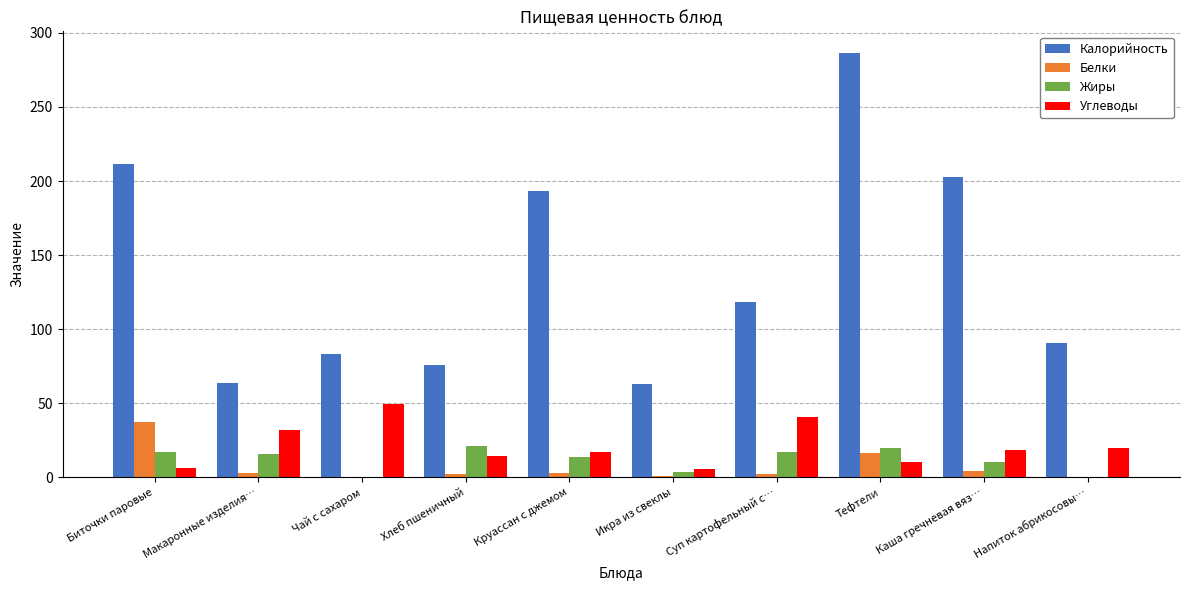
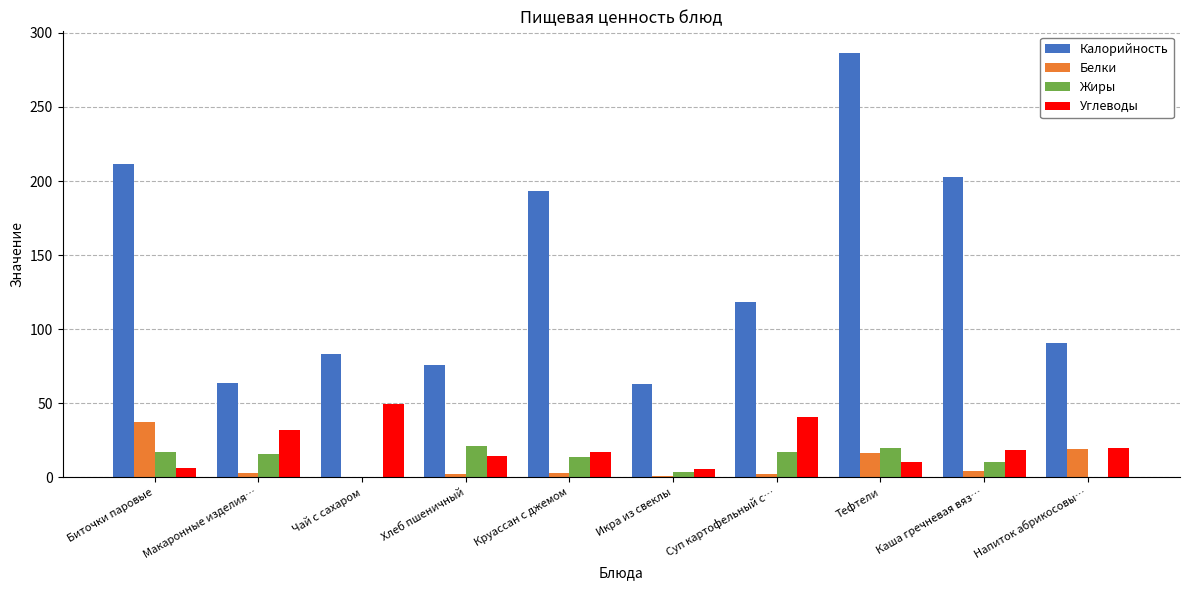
Белки, Напиток абрикосовы…: 1 -> 19
